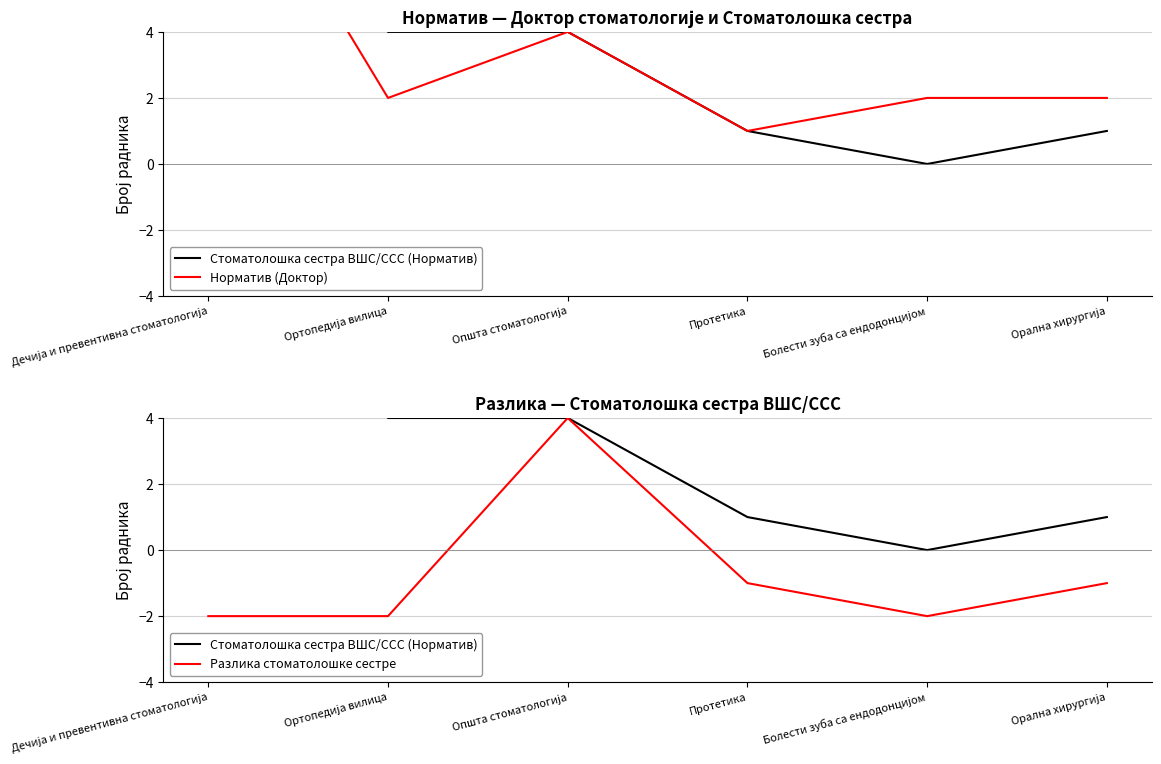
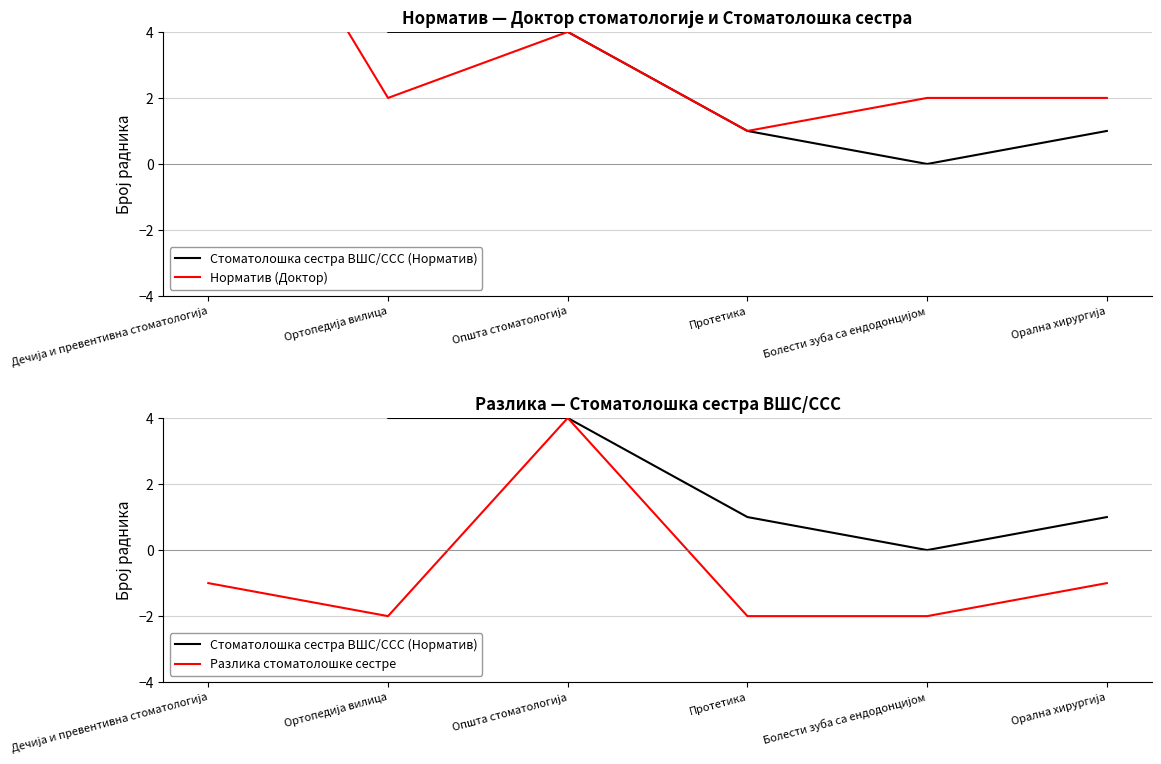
Разлика — Стоматолошка сестра ВШС/ССС, Разлика стоматолошке сестре, Дечија и превентивна стоматологија: -2 -> -1
Разлика — Стоматолошка сестра ВШС/ССС, Разлика стоматолошке сестре, Протетика: -1 -> -2
